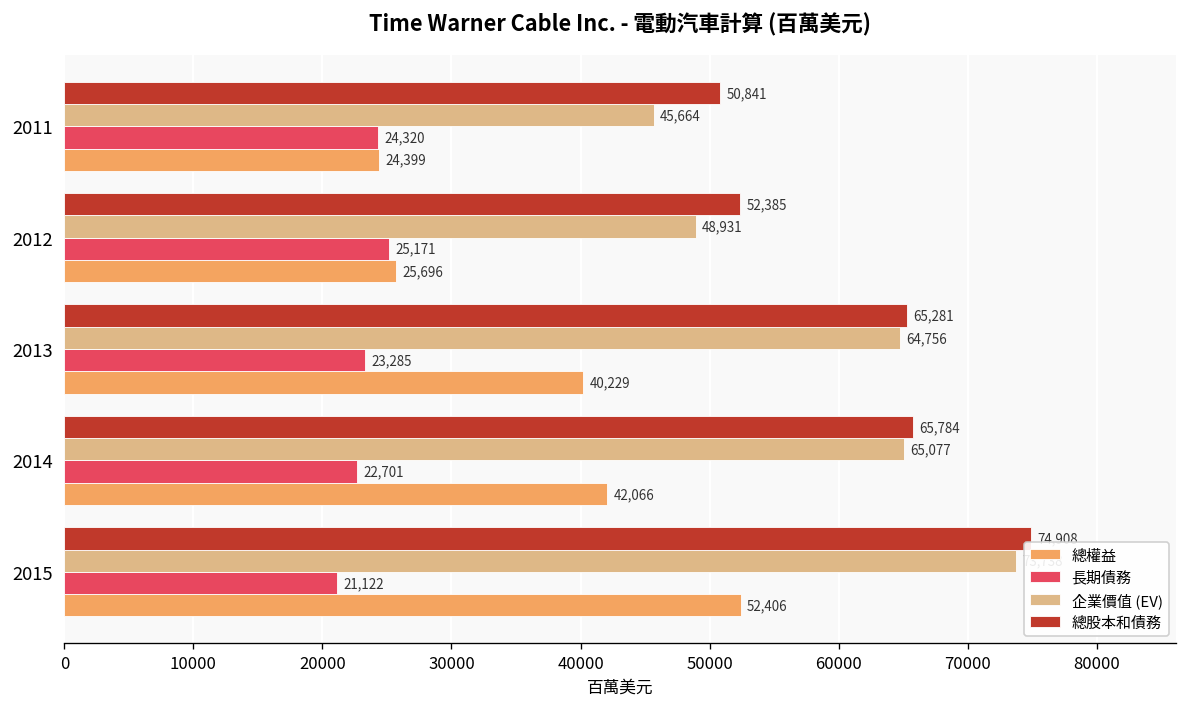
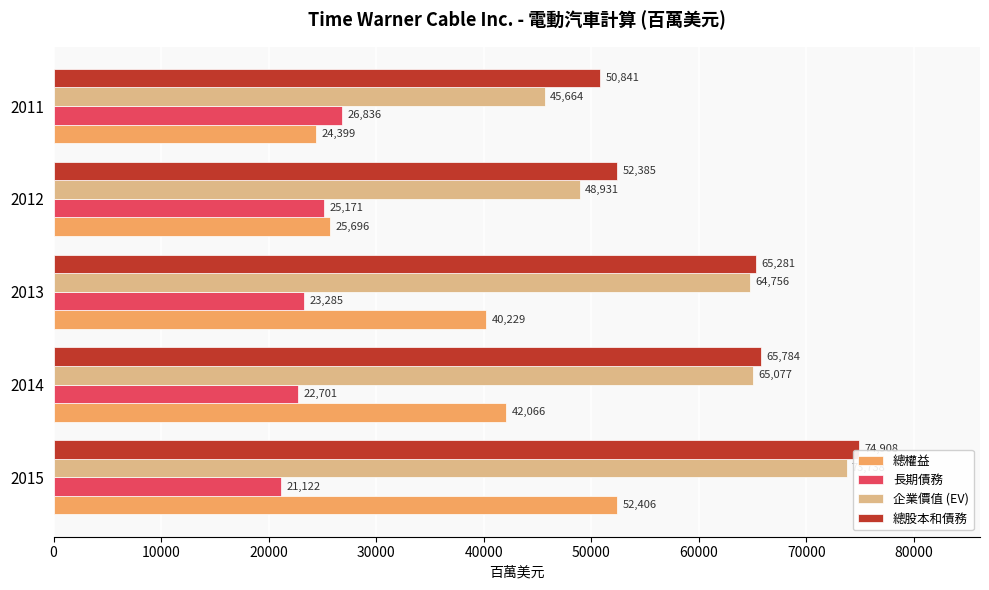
長期債務, 2011: 24,320 -> 26,836
